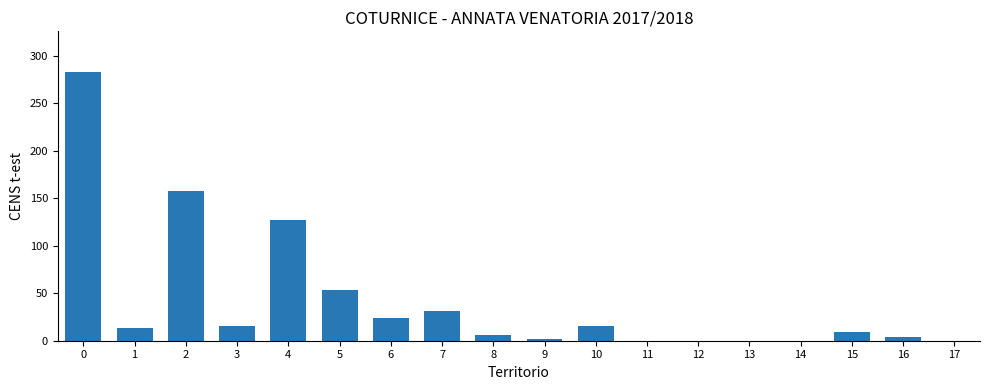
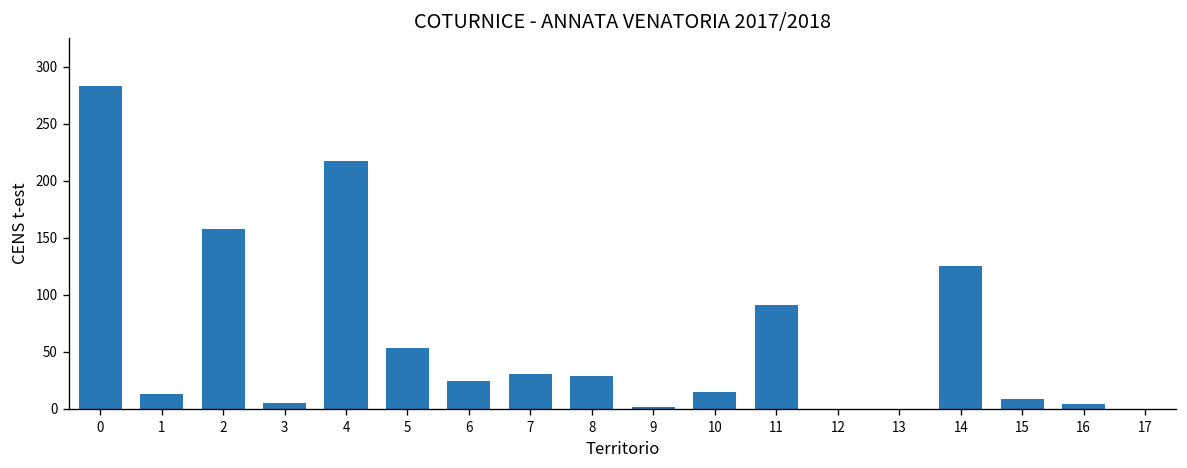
3: 20 -> 10
4: 130 -> 220
8: 10 -> 30
11: 0 -> 90
14: 0 -> 130
